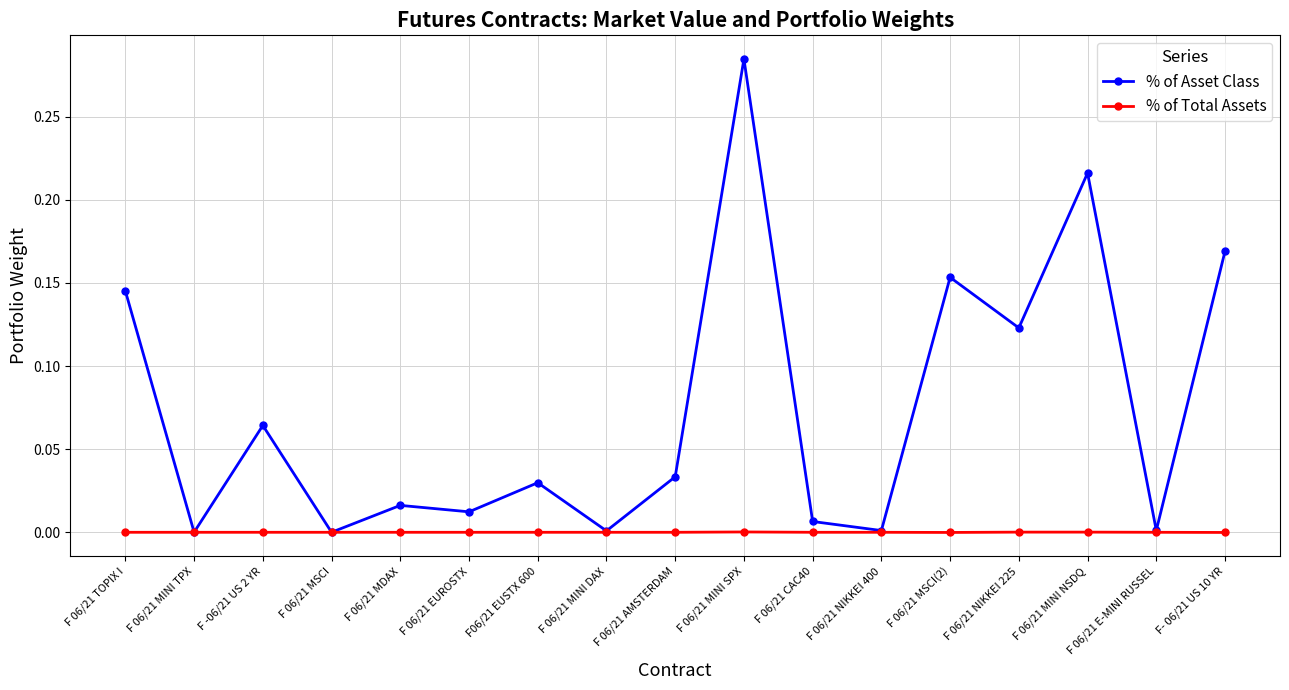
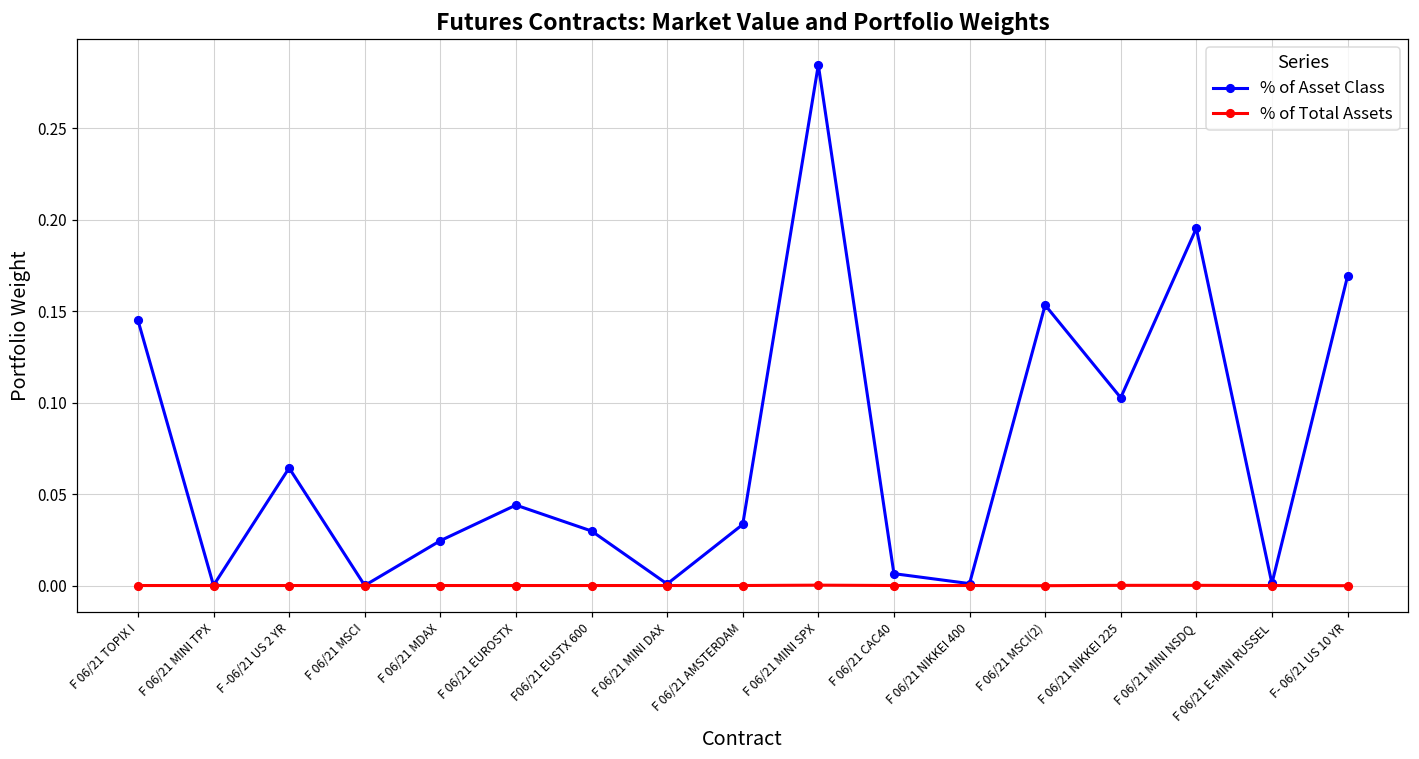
% of Asset Class, F 06/21 MDAX: 0.016 -> 0.025
% of Asset Class, F 06/21 EUROSTX: 0.012 -> 0.044
% of Asset Class, F 06/21 NIKKEI 225: 0.123 -> 0.103
% of Asset Class, F 06/21 MINI NSDQ: 0.216 -> 0.195
